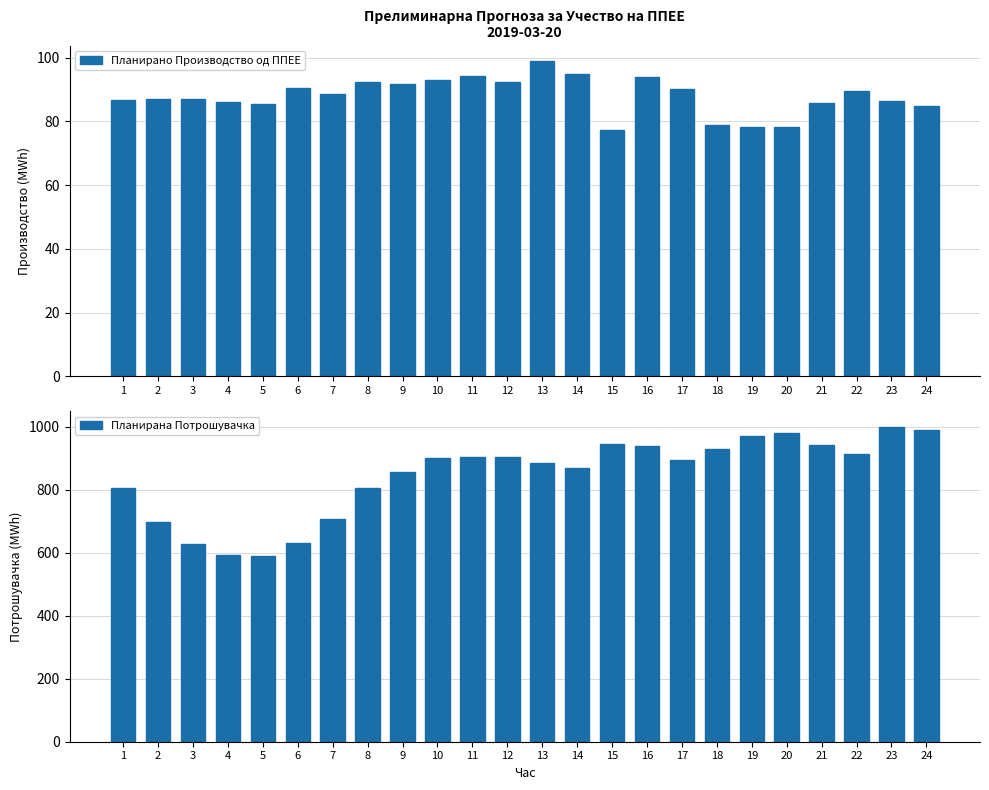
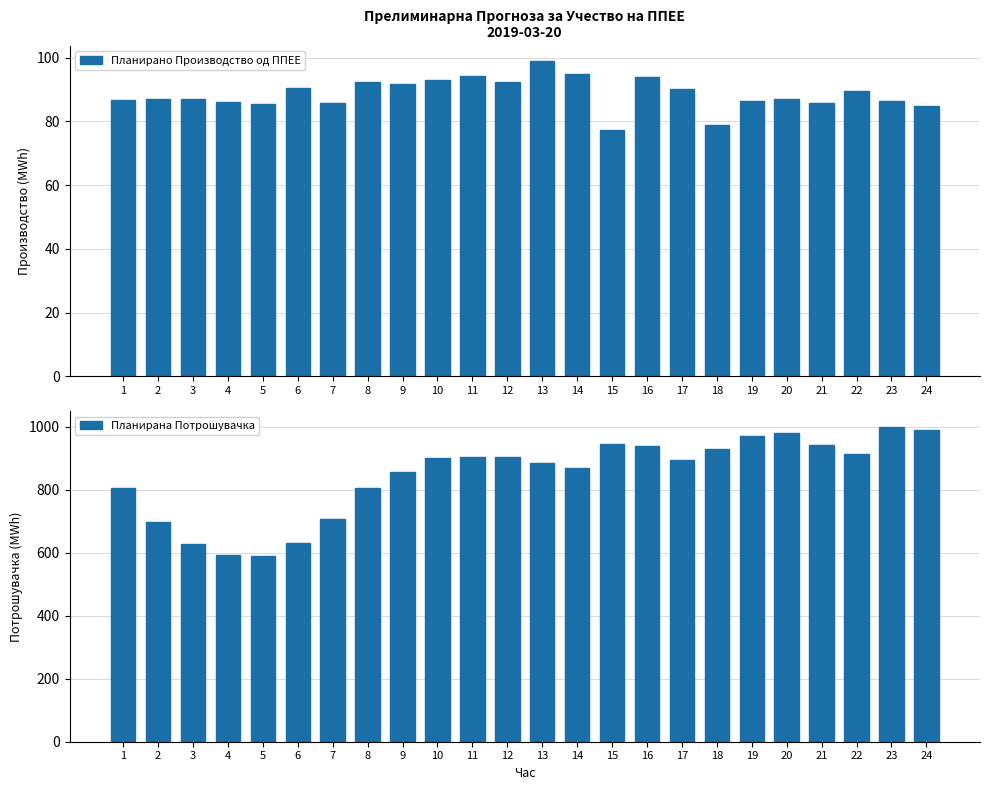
Прелиминарна Прогноза за Учество на ППЕЕ 2019-03-20, 7: 89 -> 86
Прелиминарна Прогноза за Учество на ППЕЕ 2019-03-20, 19: 78 -> 86
Прелиминарна Прогноза за Учество на ППЕЕ 2019-03-20, 20: 78 -> 87
